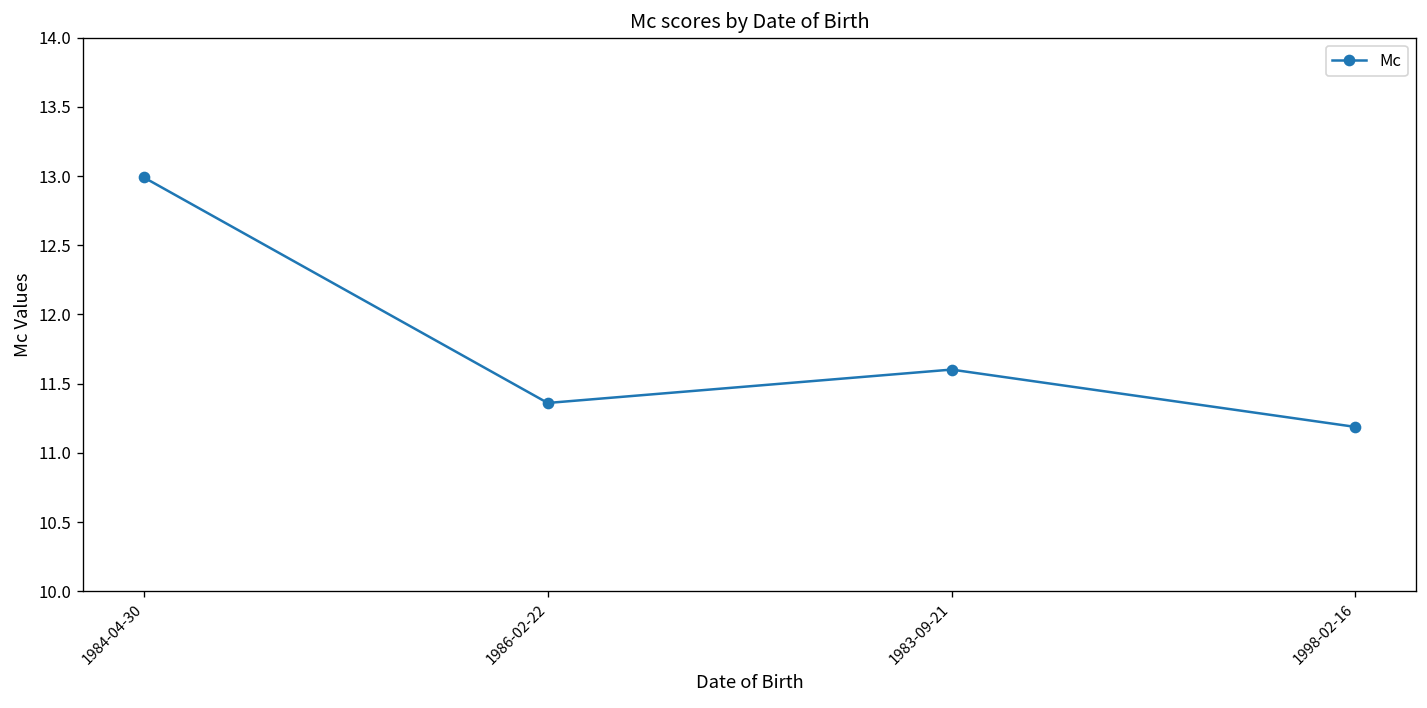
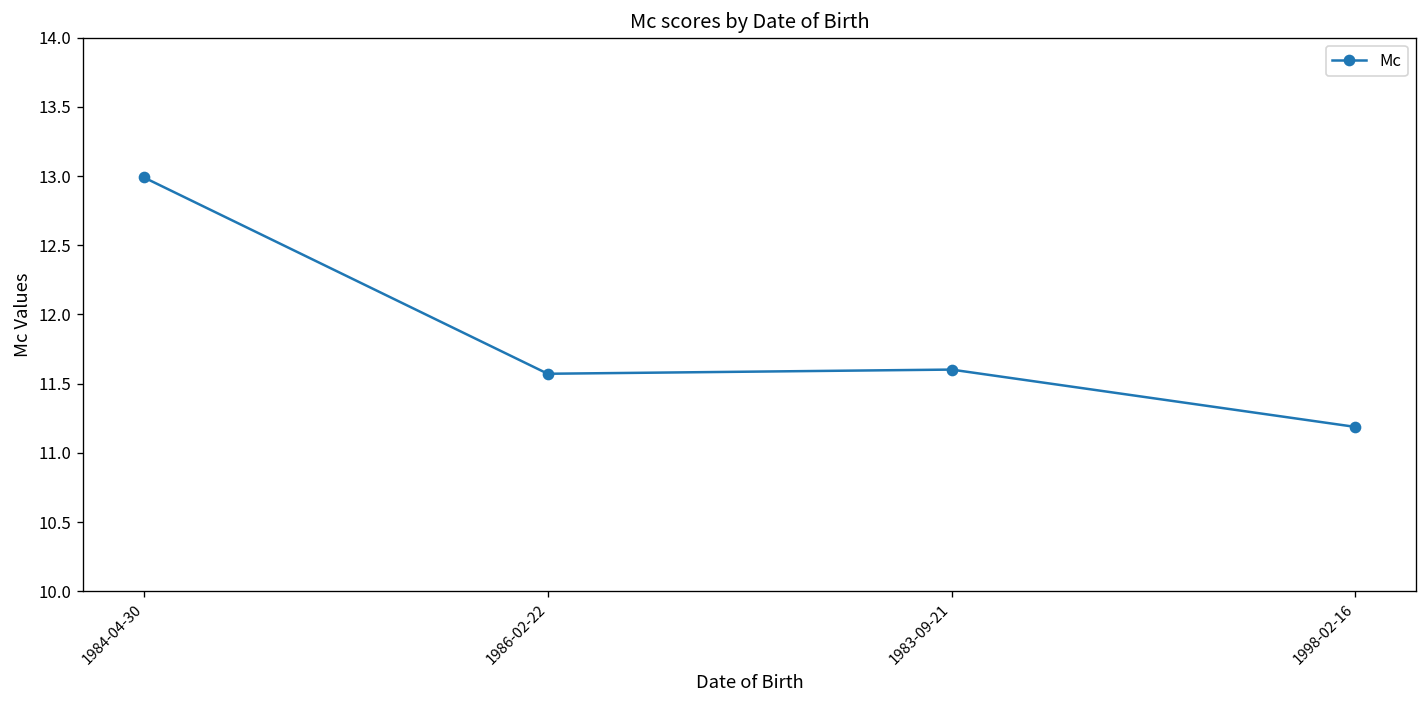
1986-02-22: 11.36 -> 11.57
